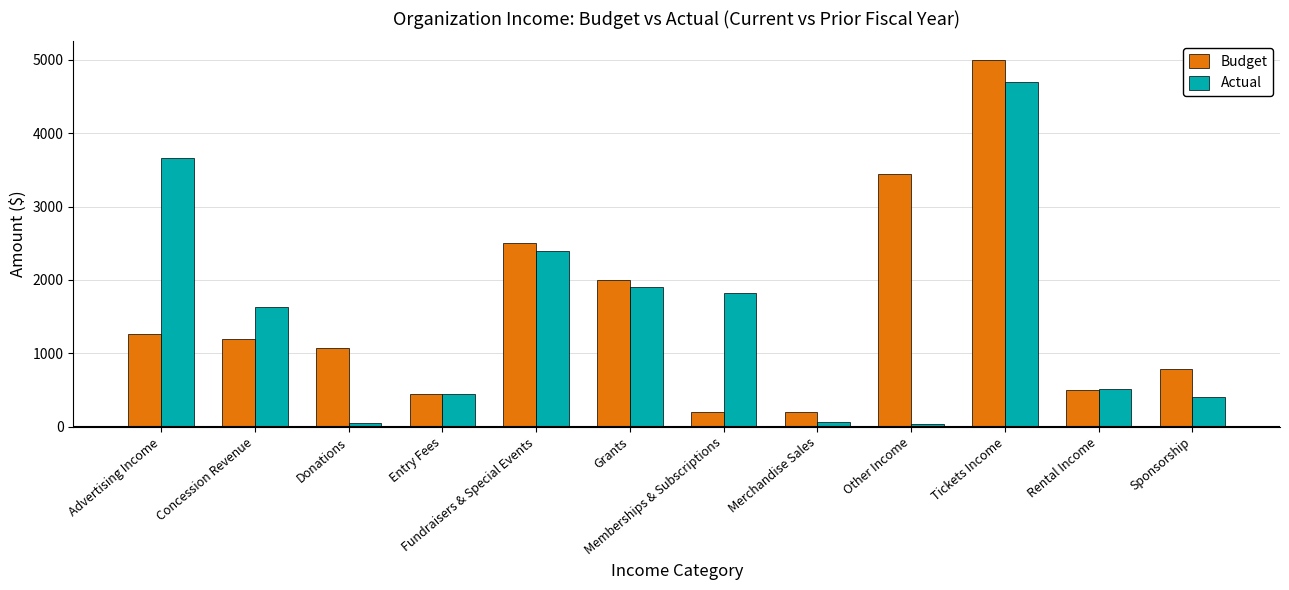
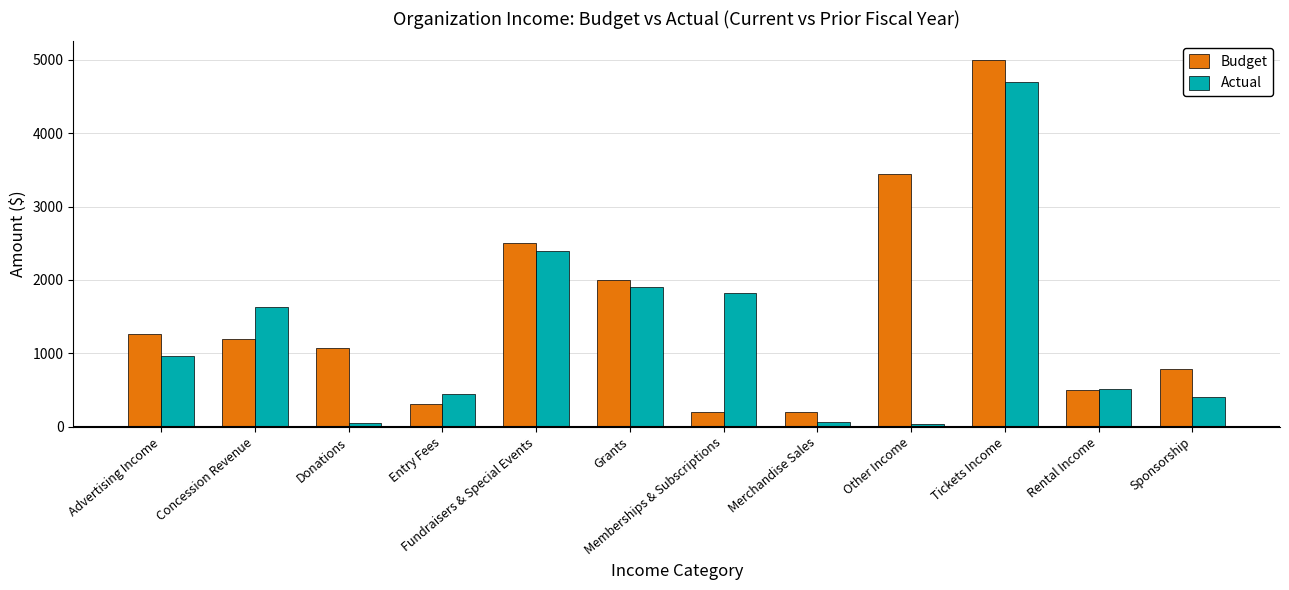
Actual, Advertising Income: 3700 -> 1000
Budget, Entry Fees: 500 -> 300
